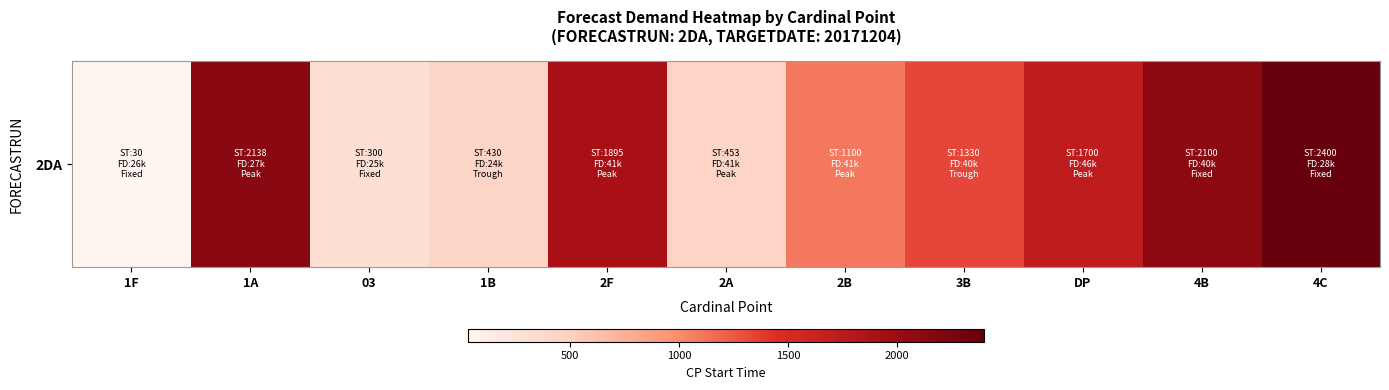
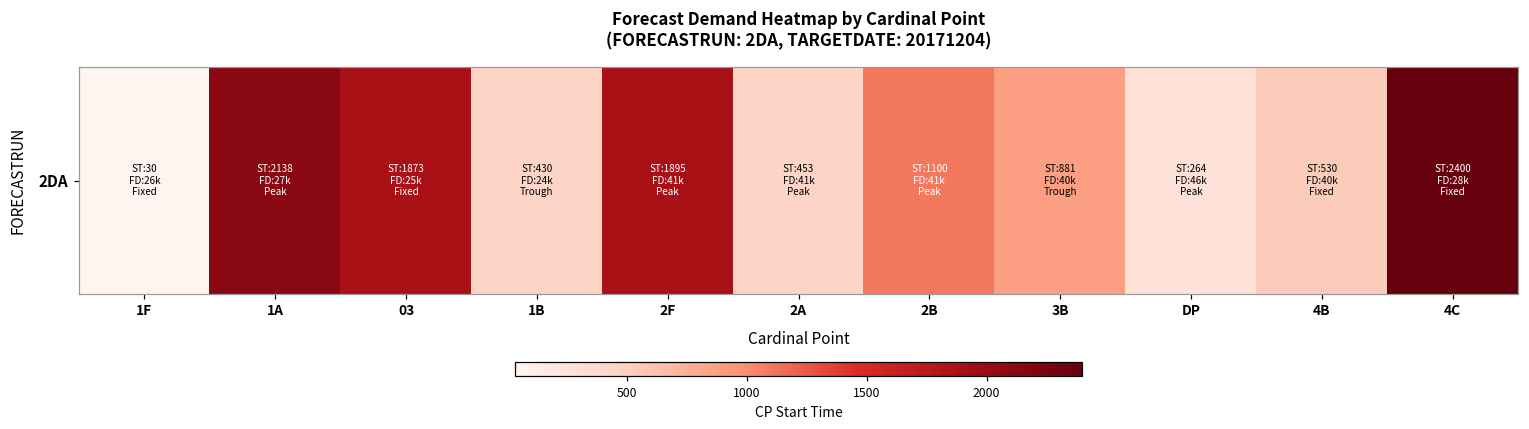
2DA, 03: 300 -> 1873
2DA, 3B: 1330 -> 881
2DA, DP: 1700 -> 264
2DA, 4B: 2100 -> 530
